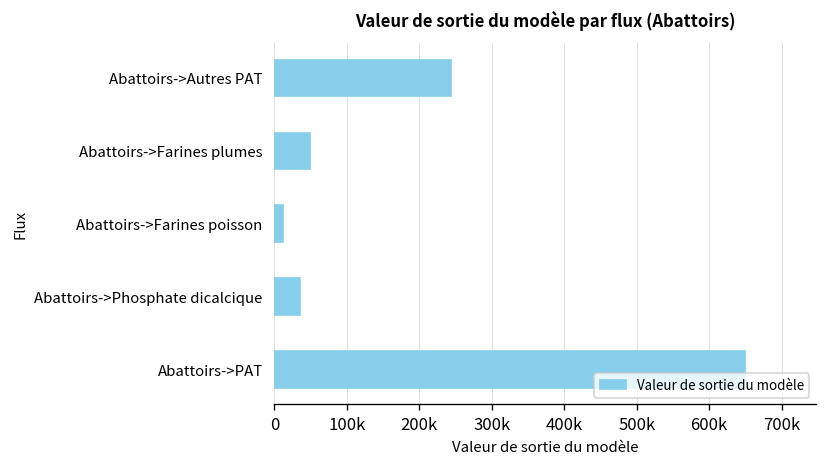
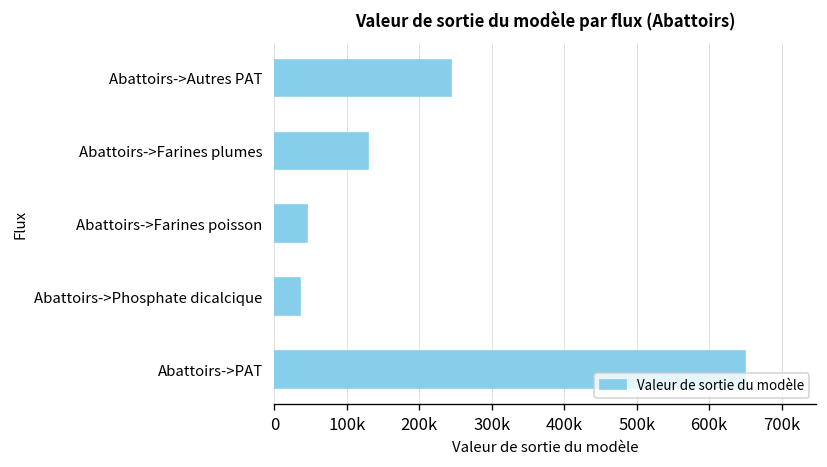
Abattoirs->Farines plumes: 50000 -> 130000
Abattoirs->Farines poisson: 10000 -> 50000
